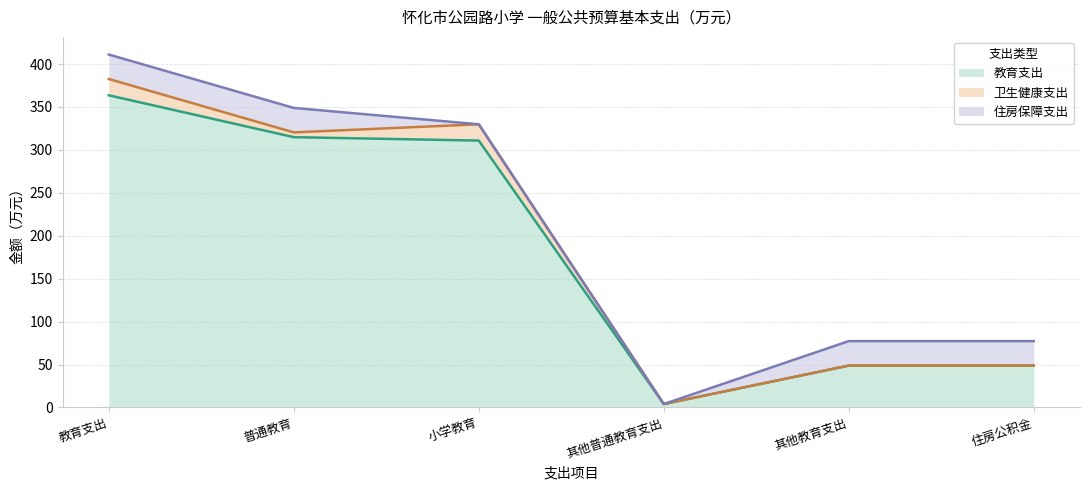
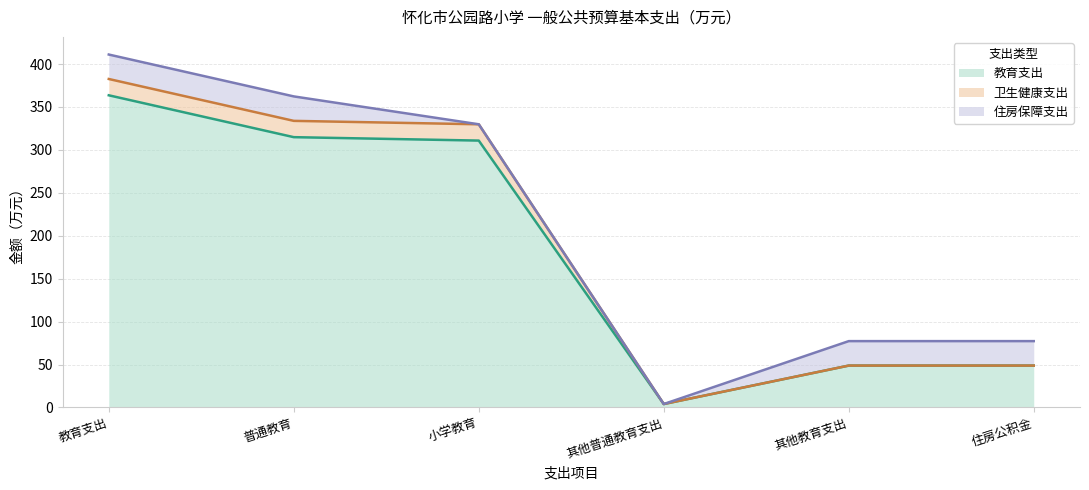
卫生健康支出, 普通教育: 10 -> 20
